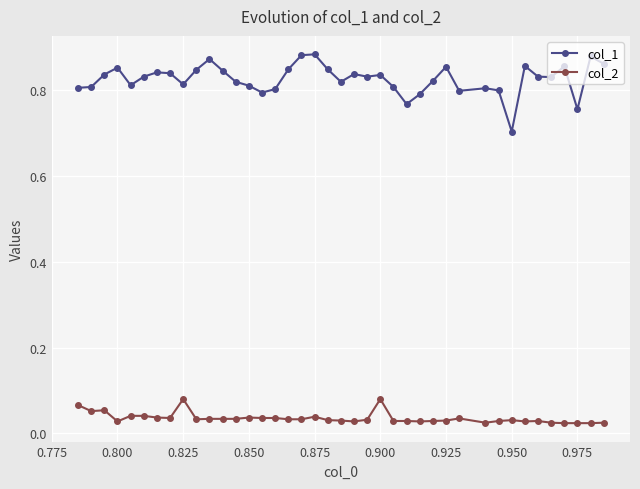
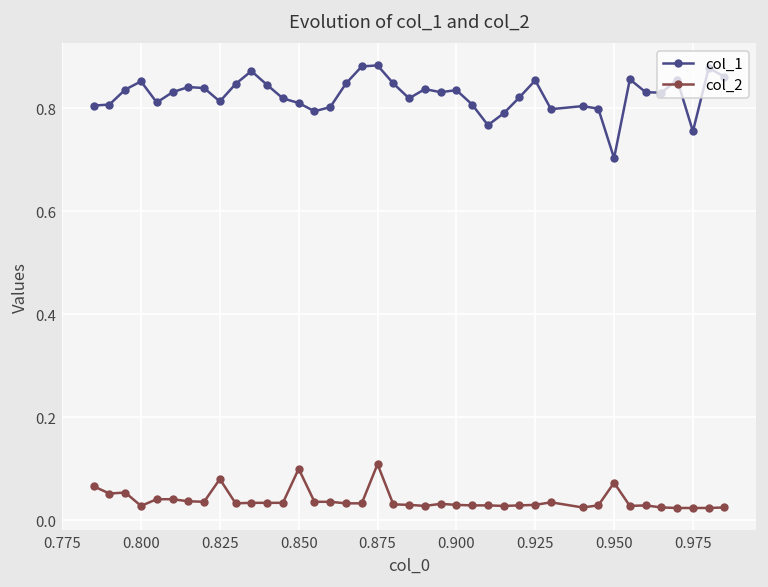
col_2, 0.850: 0.04 -> 0.10
col_2, 0.875: 0.04 -> 0.11
col_2, 0.900: 0.08 -> 0.03
col_2, 0.950: 0.03 -> 0.07
